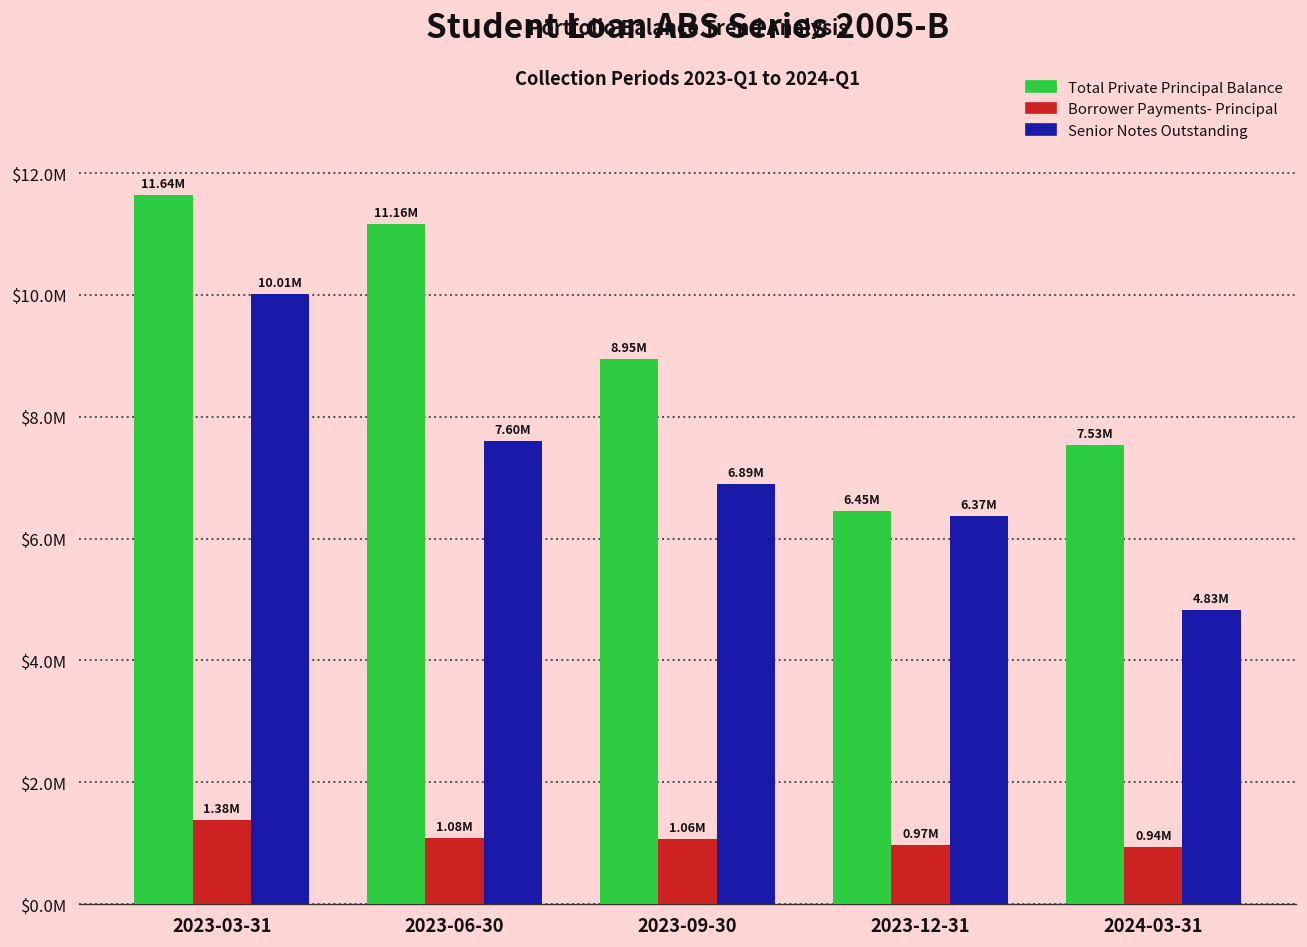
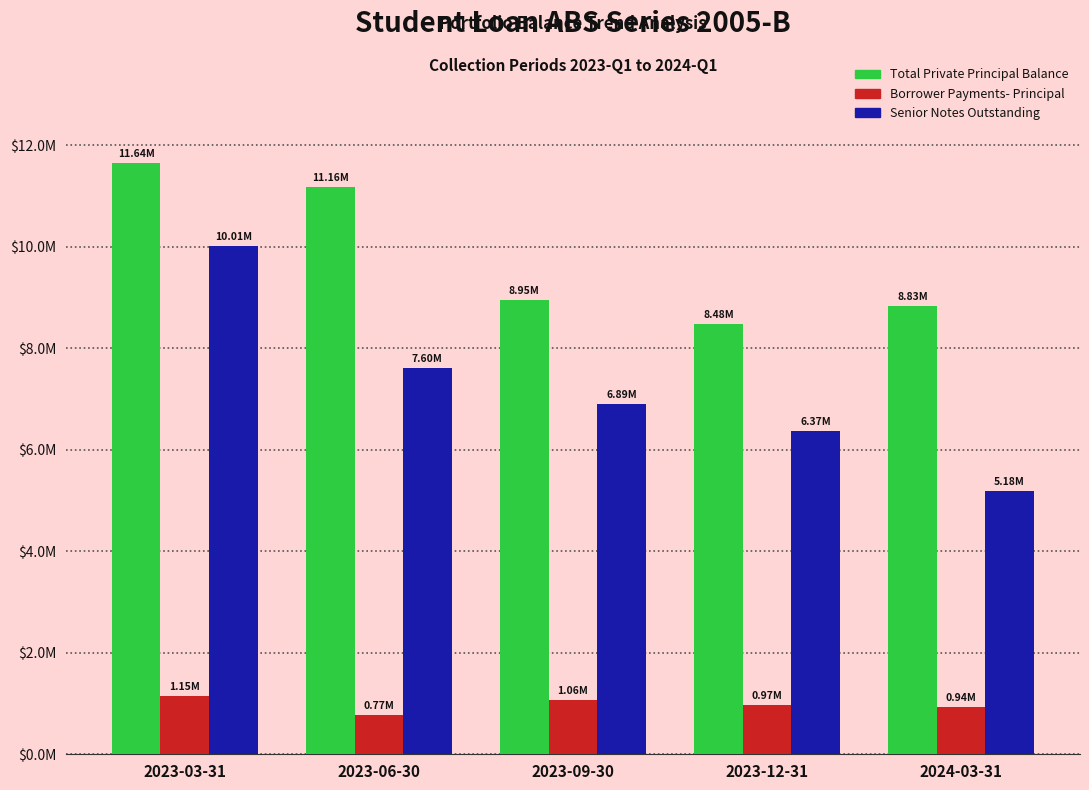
Borrower Payments- Principal, 2023-03-31: 1.38M -> 1.15M
Borrower Payments- Principal, 2023-06-30: 1.08M -> 0.77M
Total Private Principal Balance, 2023-12-31: 6.45M -> 8.48M
Total Private Principal Balance, 2024-03-31: 7.53M -> 8.83M
Senior Notes Outstanding, 2024-03-31: 4.83M -> 5.18M
